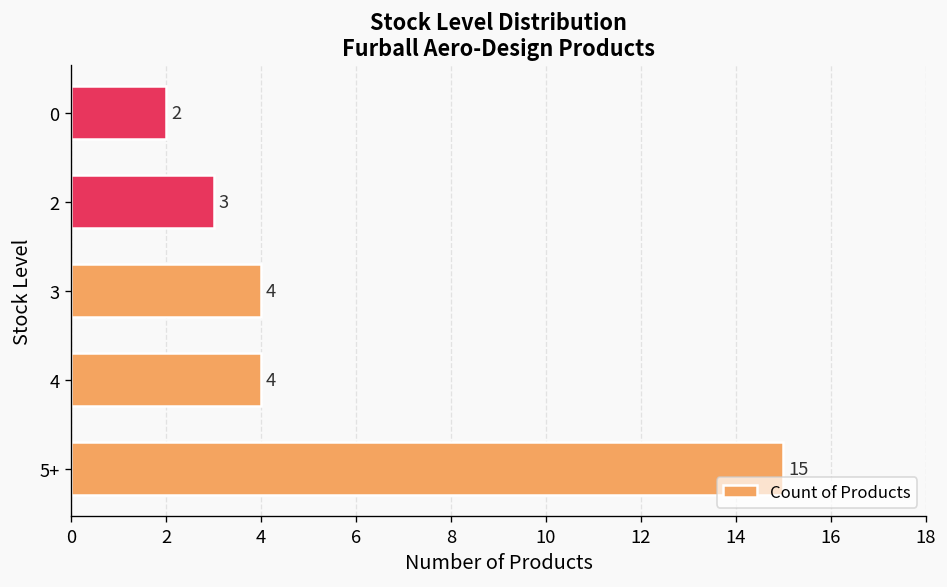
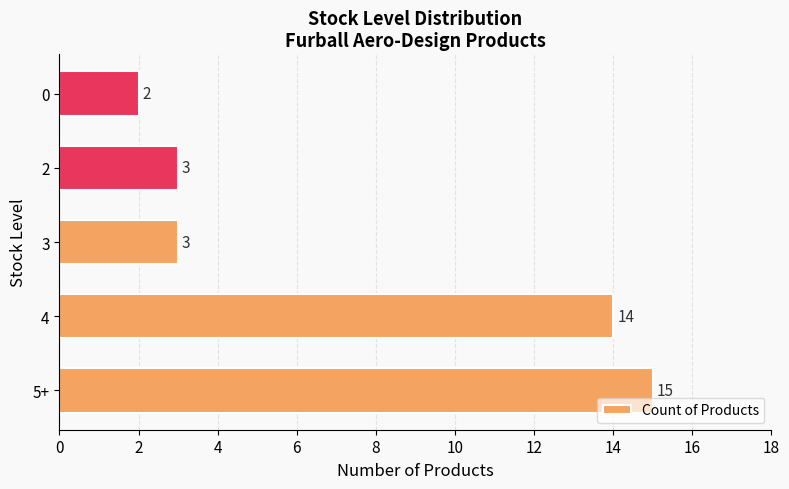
3: 4 -> 3
4: 4 -> 14
